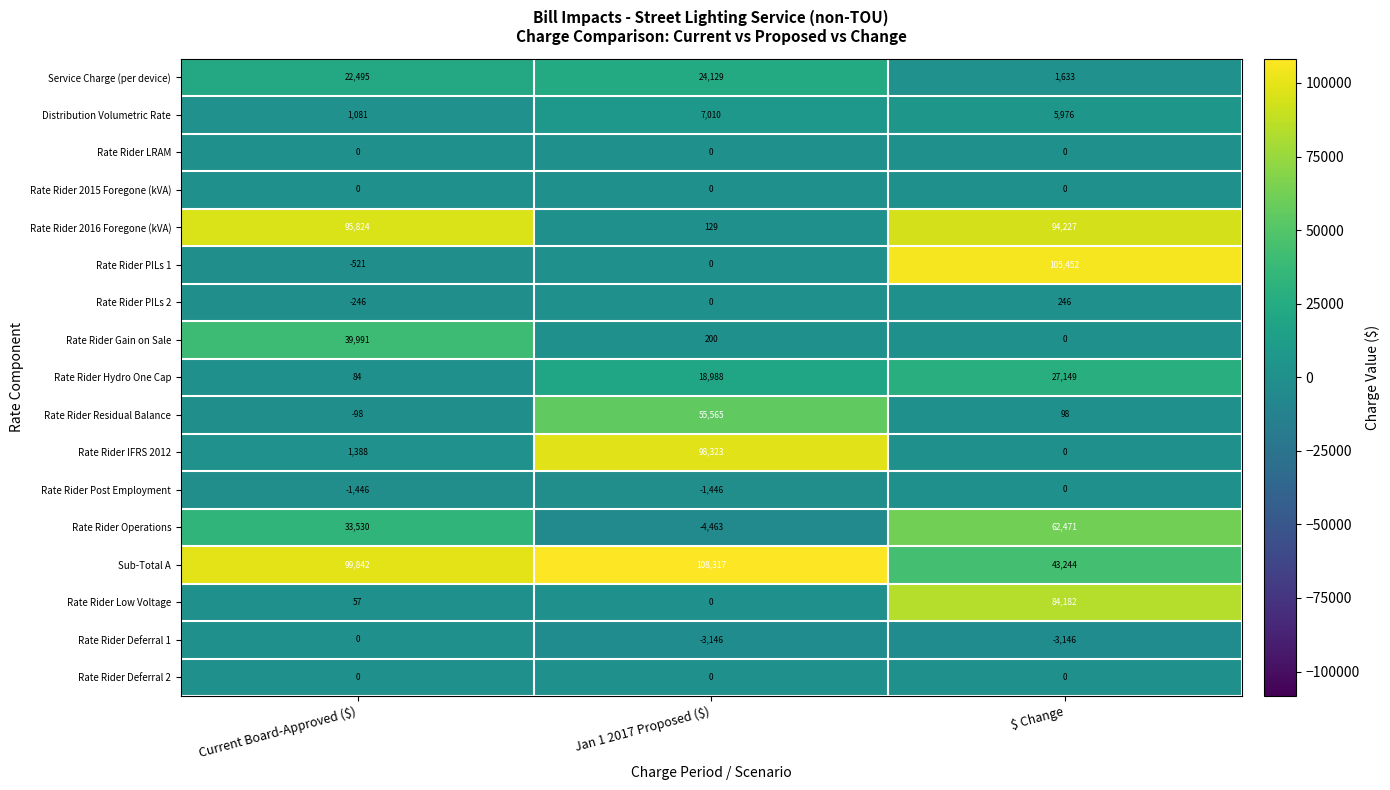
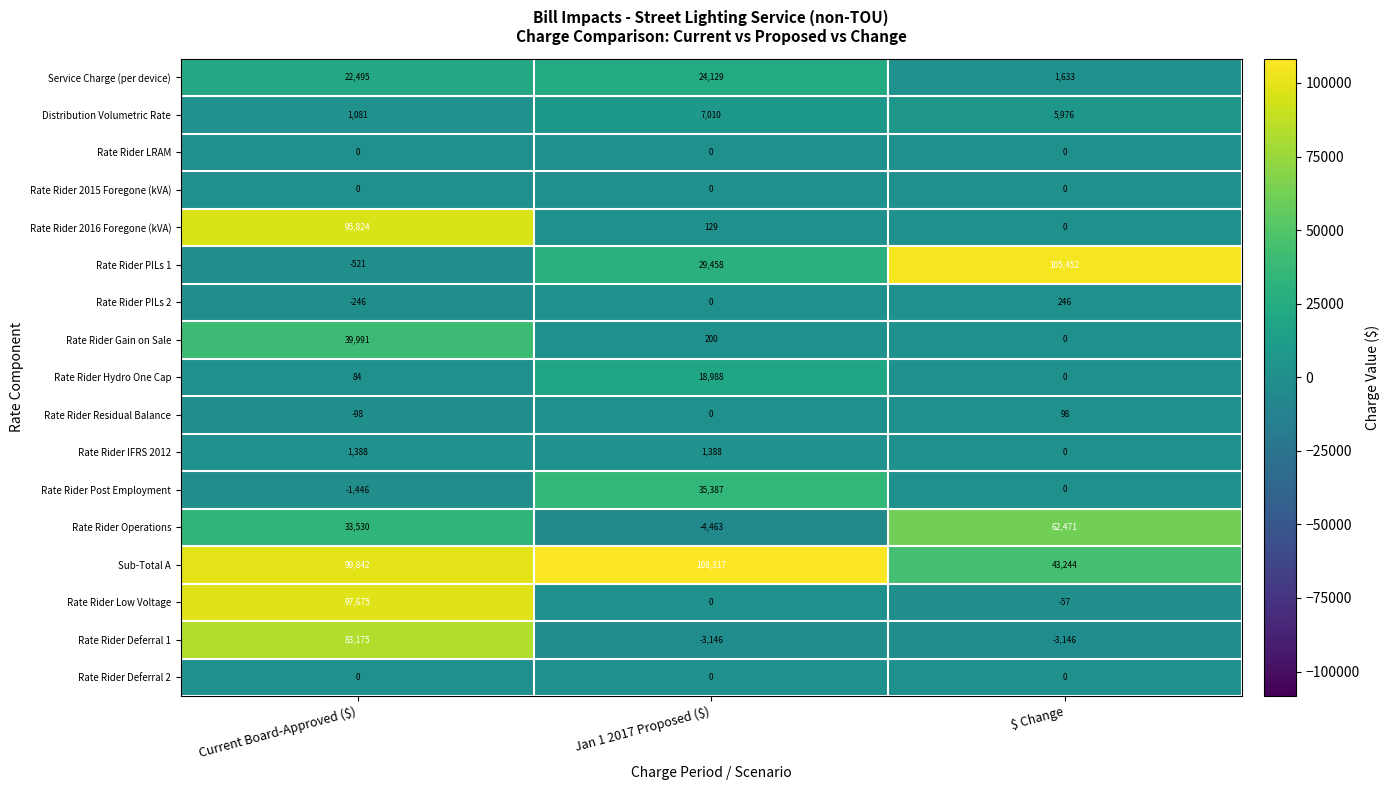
Rate Rider 2016 Foregone (kVA), $ Change: 94,227 -> 0
Rate Rider PILs 1, Jan 1 2017 Proposed ($): 0 -> 29,458
Rate Rider Hydro One Cap, $ Change: 27,149 -> 0
Rate Rider Residual Balance, Jan 1 2017 Proposed ($): 55,565 -> 0
Rate Rider IFRS 2012, Jan 1 2017 Proposed ($): 98,323 -> 1,388
Rate Rider Post Employment, Jan 1 2017 Proposed ($): -1,446 -> 35,387
Rate Rider Low Voltage, Current Board-Approved ($): 57 -> 97,675
Rate Rider Low Voltage, $ Change: 84,182 -> -57
Rate Rider Deferral 1, Current Board-Approved ($): 0 -> 83,175
